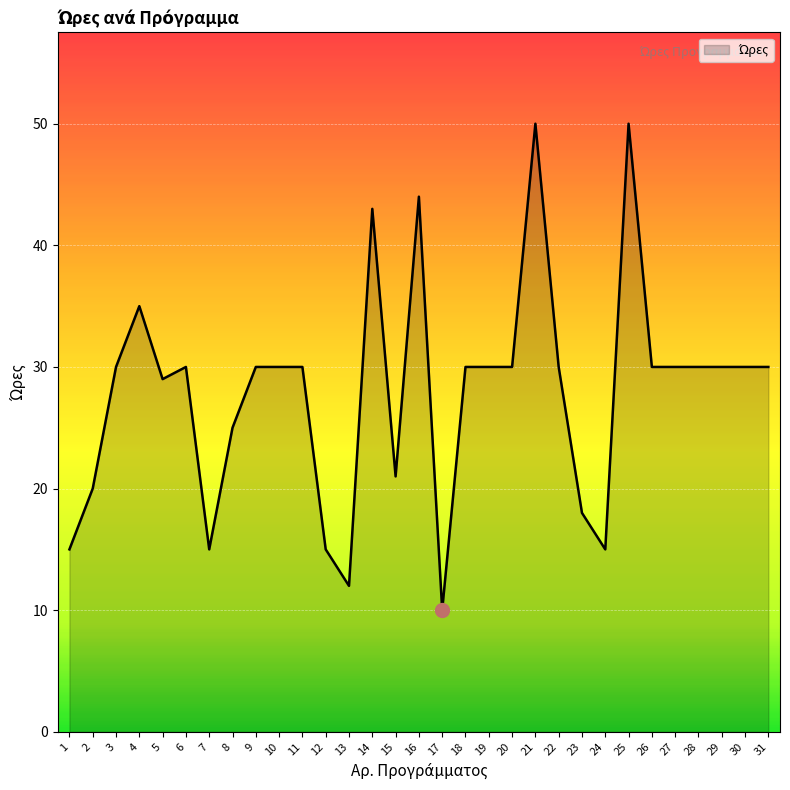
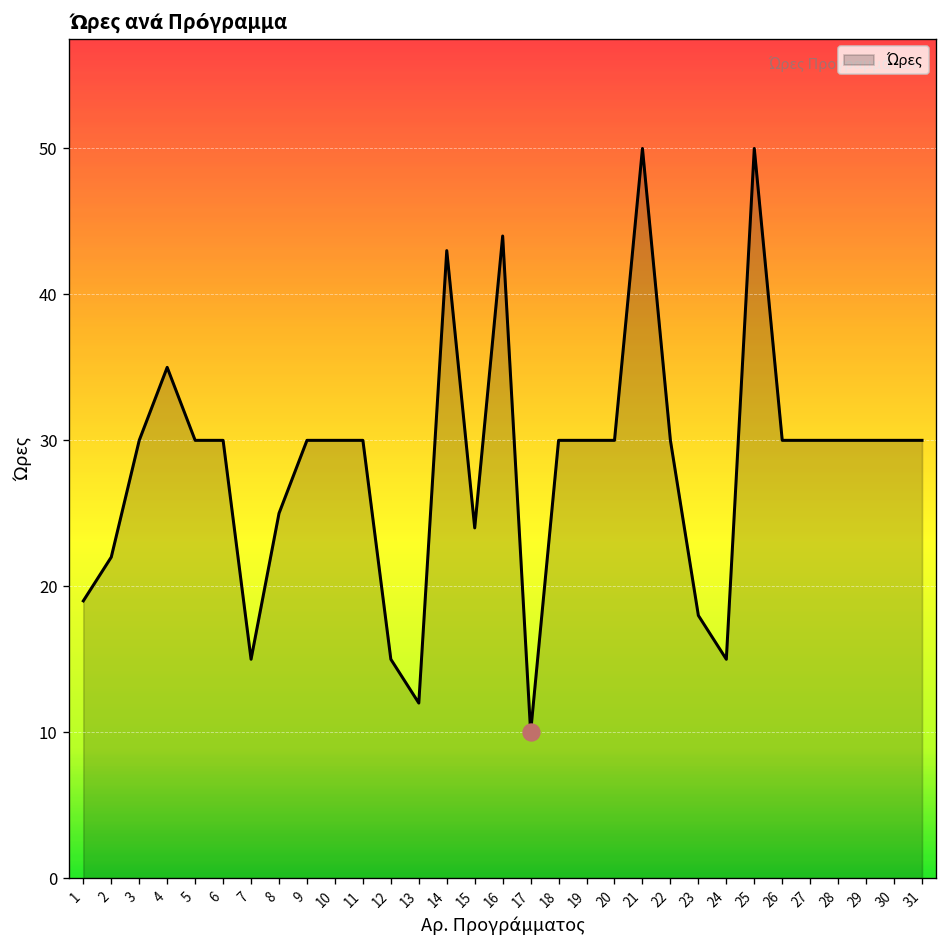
Ώρες, 1: 15 -> 19
Ώρες, 2: 20 -> 22
Ώρες, 5: 29 -> 30
Ώρες, 15: 21 -> 24
